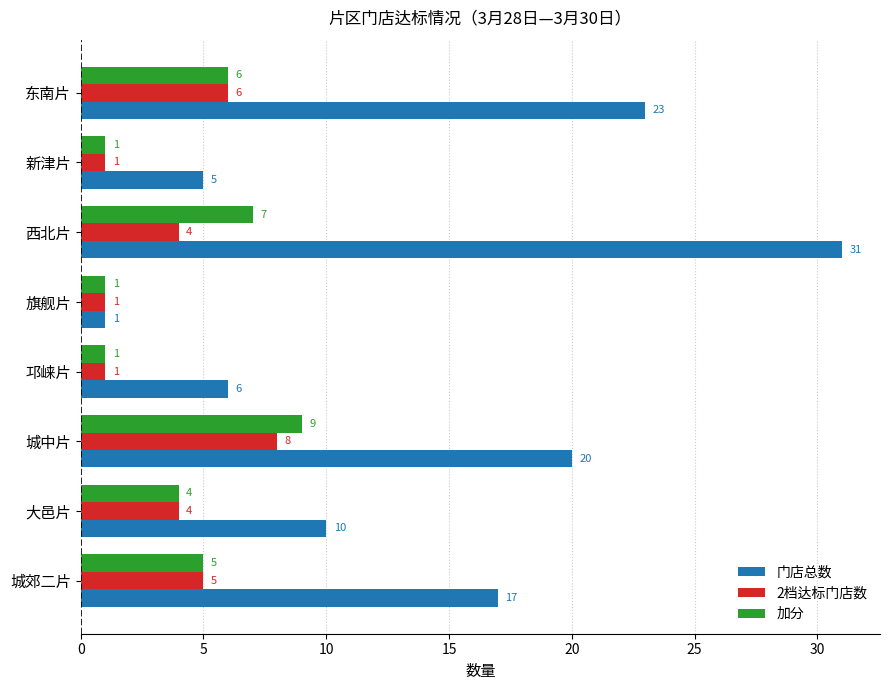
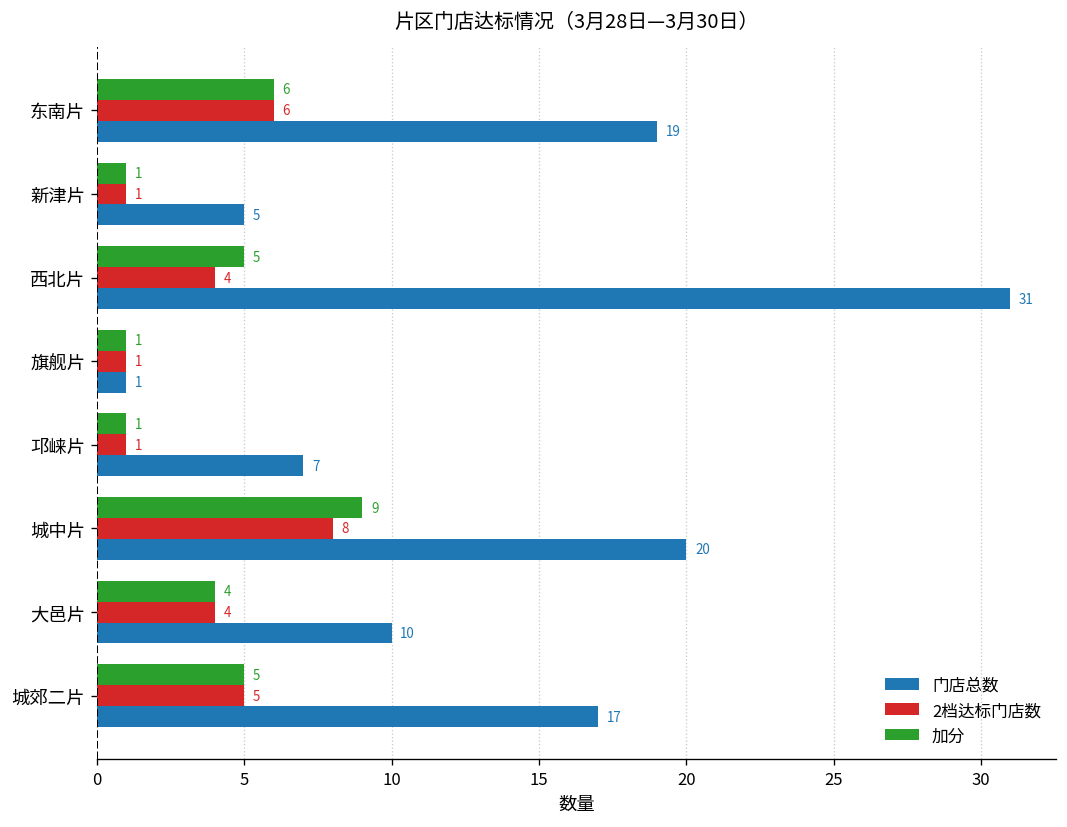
门店总数, 东南片: 23 -> 19
加分, 西北片: 7 -> 5
门店总数, 邛崃片: 6 -> 7
